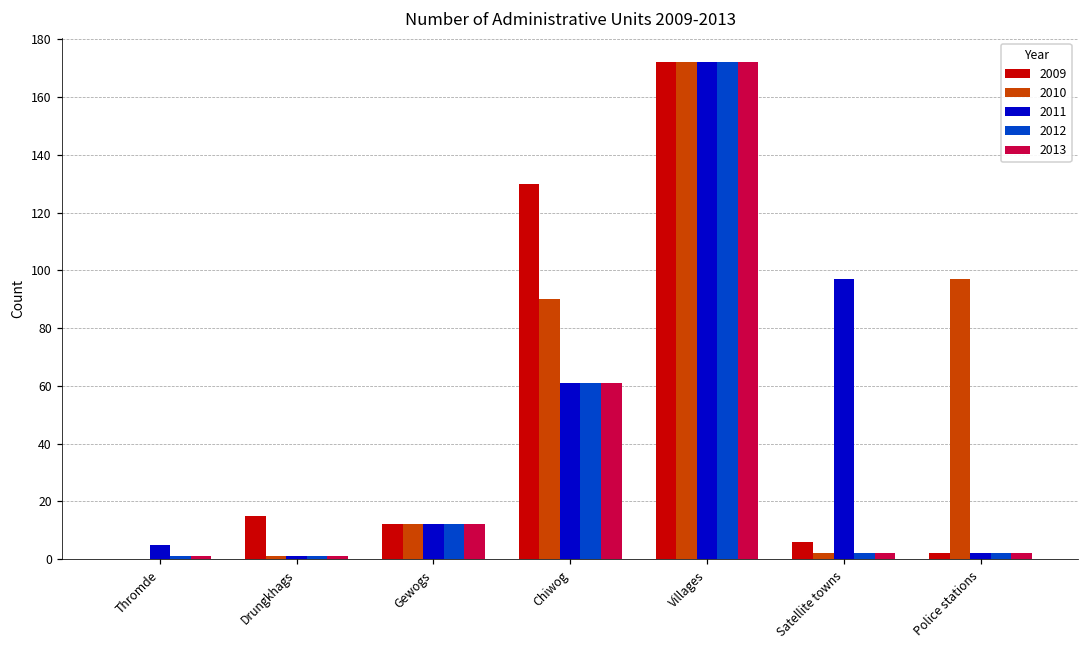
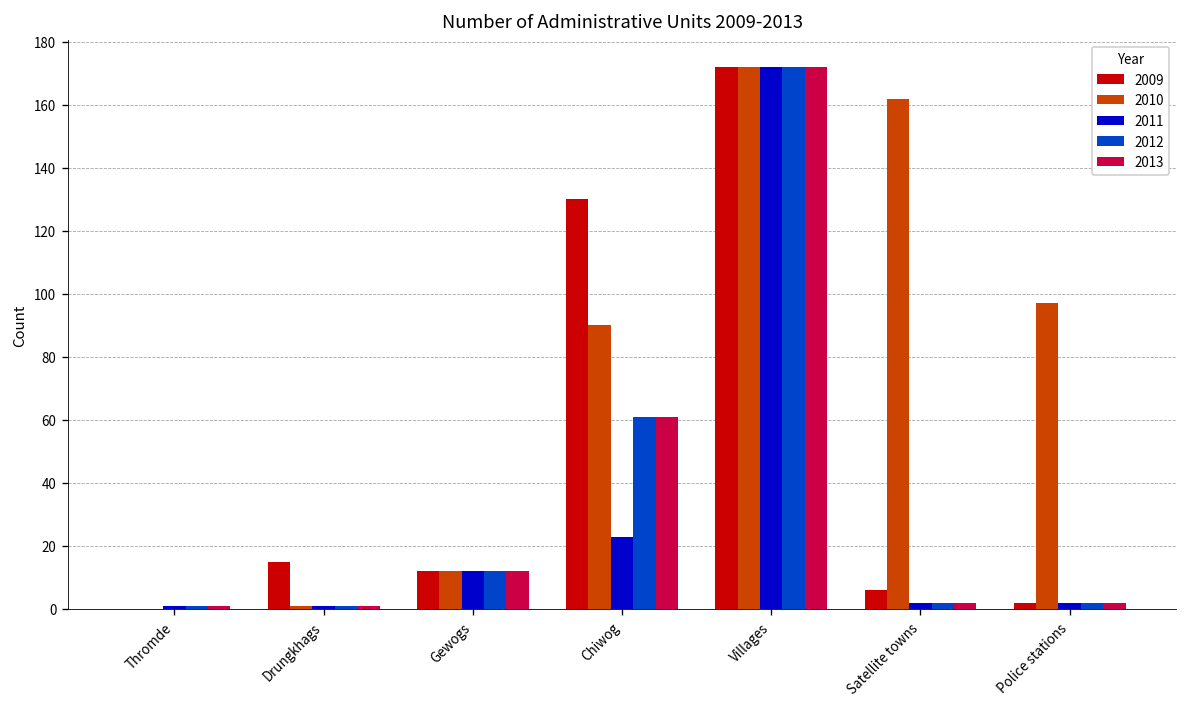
2011, Thromde: 5 -> 1
2011, Chiwog: 61 -> 23
2010, Satellite towns: 2 -> 162
2011, Satellite towns: 97 -> 2
